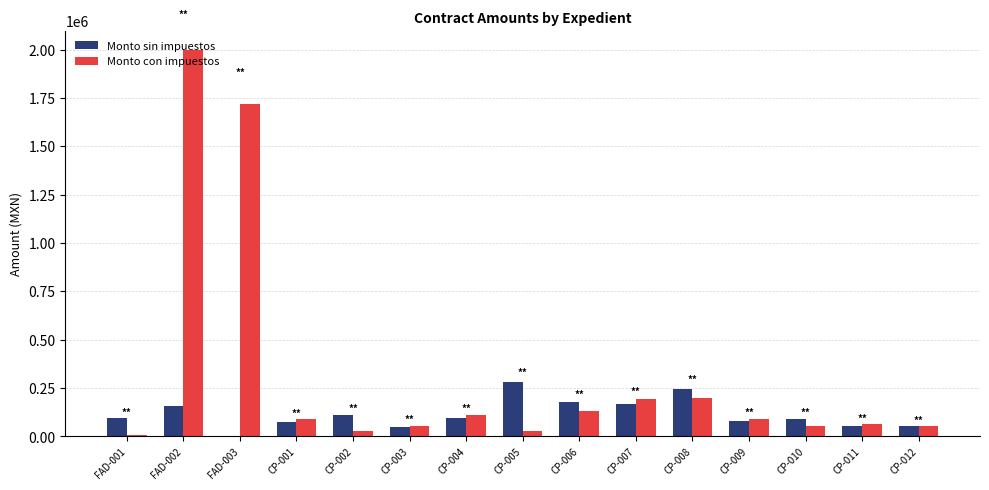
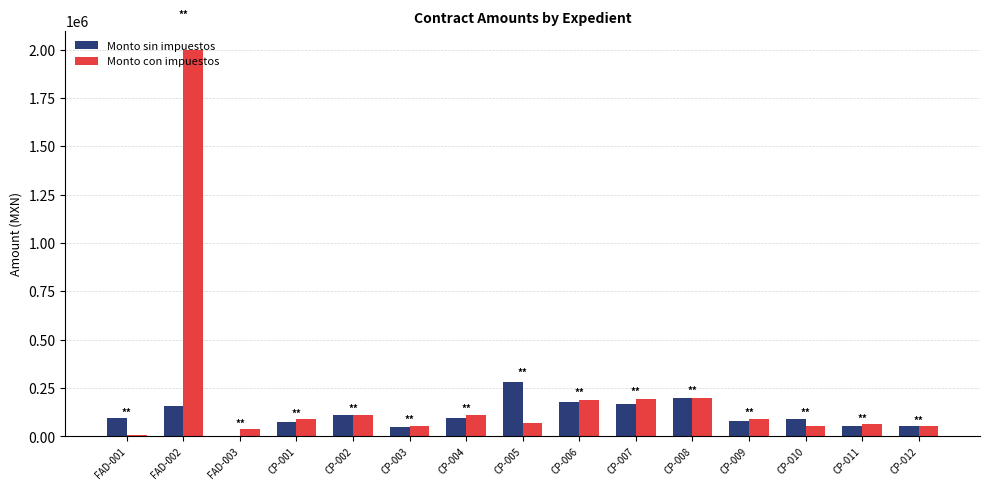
Monto con impuestos, FAD-003: 1720000 -> 40000
Monto con impuestos, CP-002: 30000 -> 110000
Monto con impuestos, CP-005: 30000 -> 70000
Monto con impuestos, CP-006: 130000 -> 190000
Monto sin impuestos, CP-008: 250000 -> 200000
